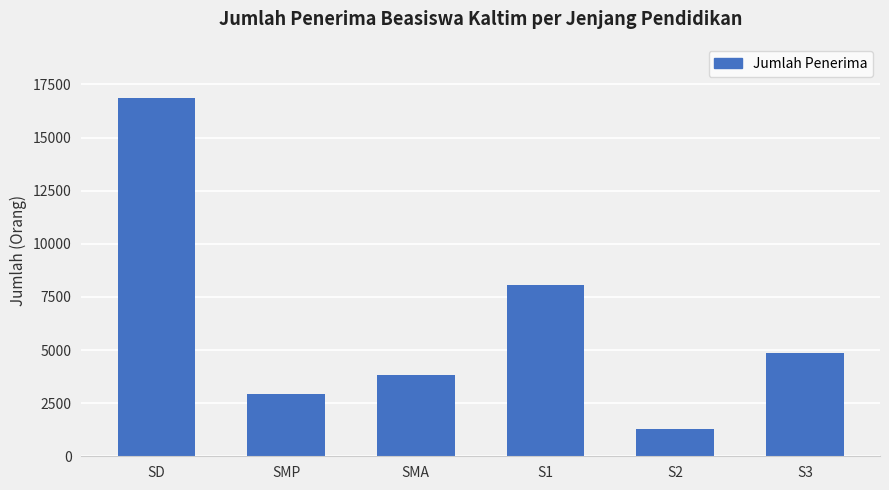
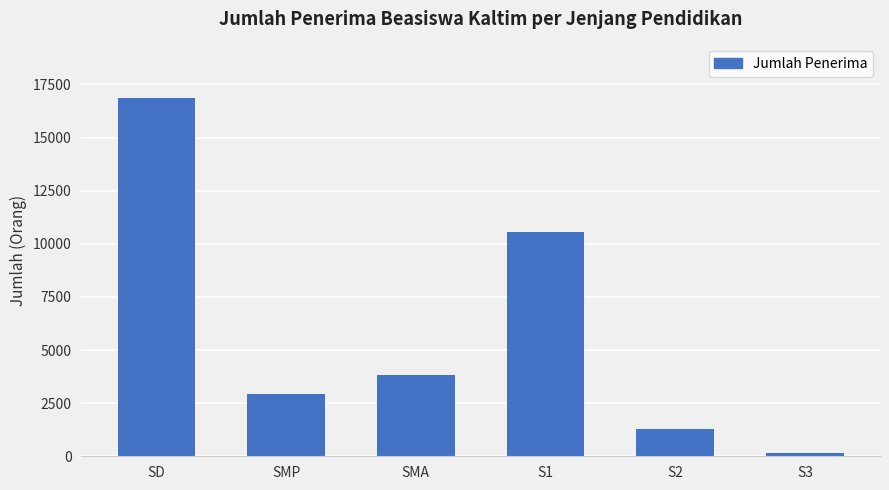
S1: 8100 -> 10600
S3: 4900 -> 200
